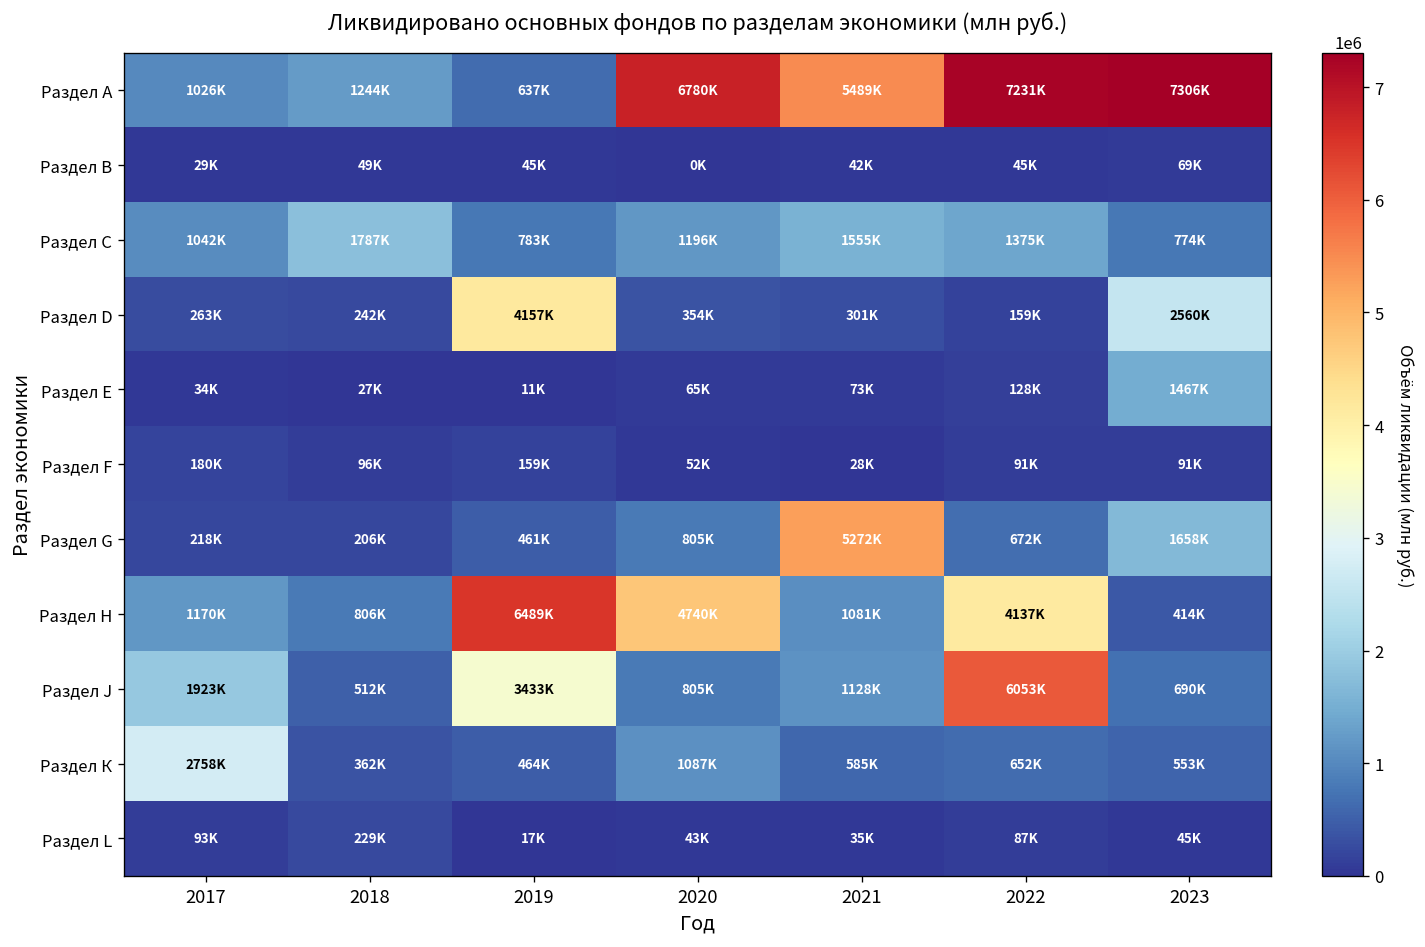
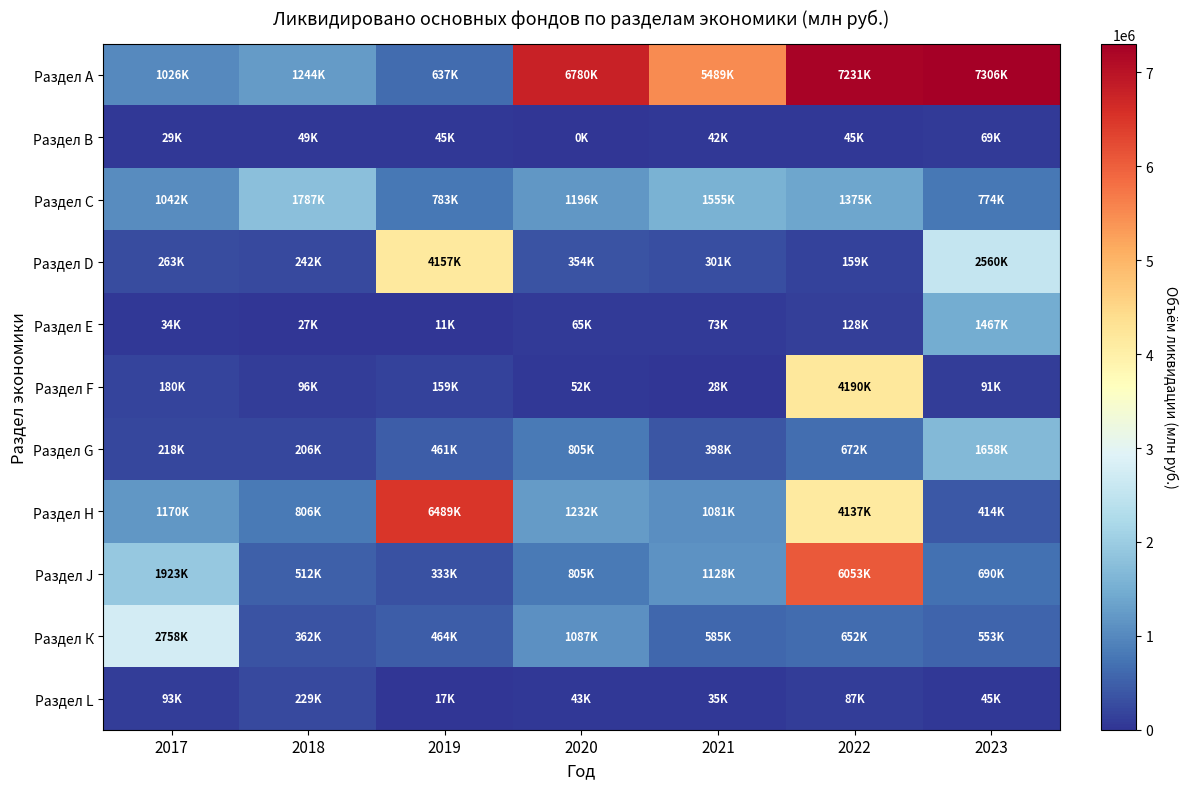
Раздел F, 2022: 91K -> 4190K
Раздел G, 2021: 5272K -> 398K
Раздел Н, 2020: 4740K -> 1232K
Раздел J, 2019: 3433K -> 333K
